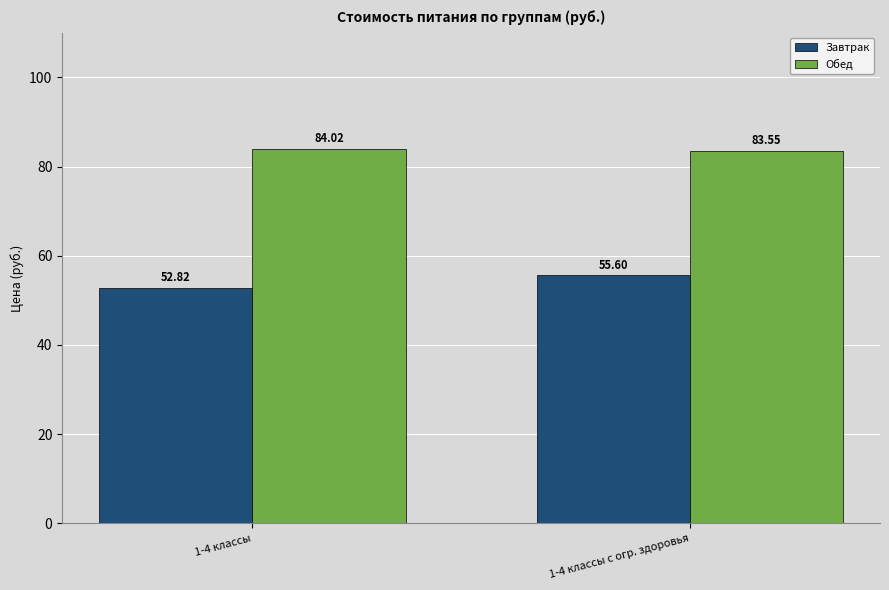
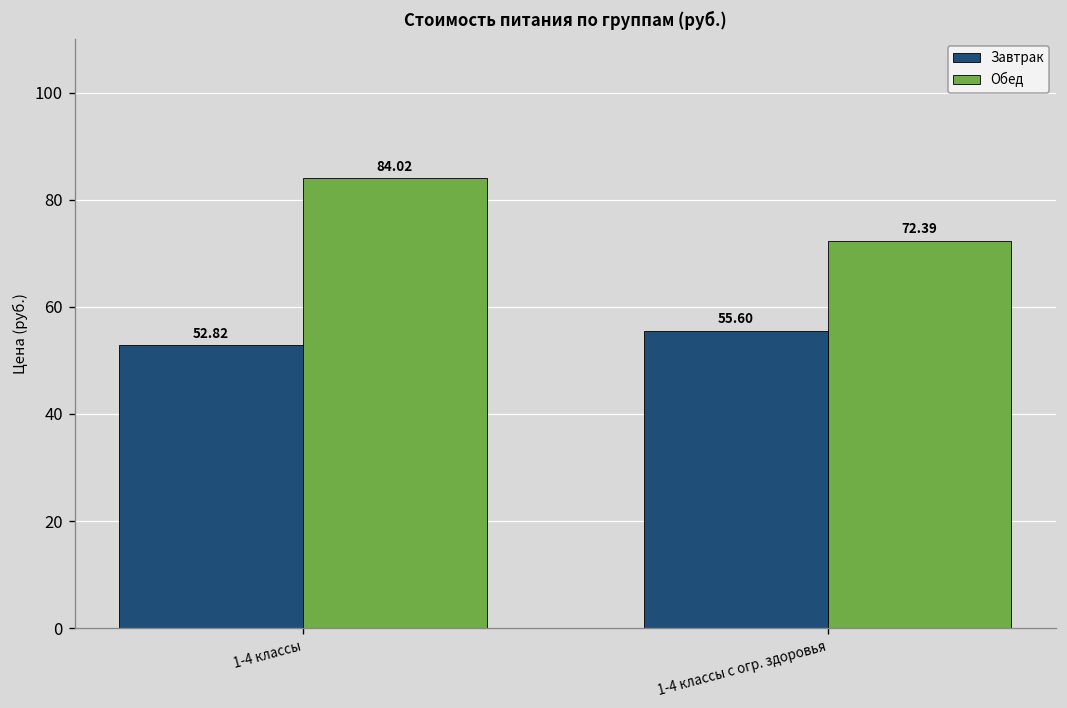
Обед, 1-4 классы с огр. здоровья: 83.55 -> 72.39
